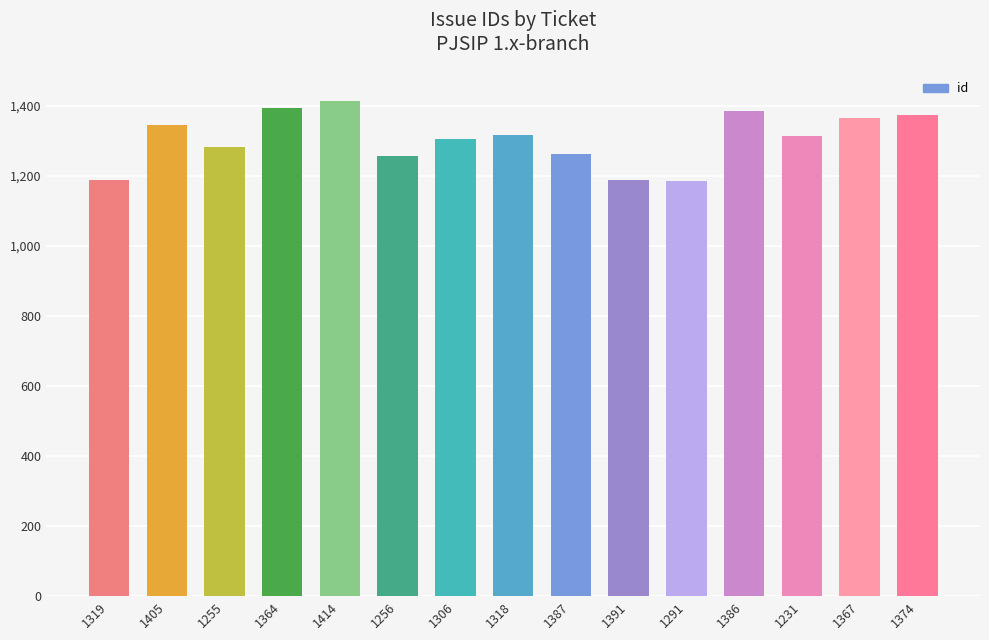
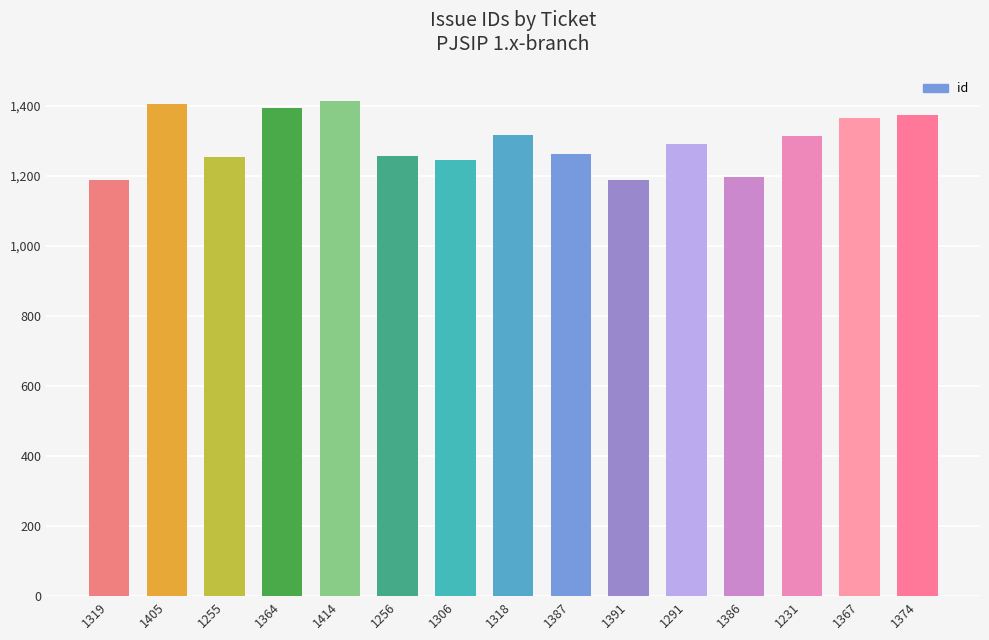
1405: 1,350 -> 1,410
1255: 1,280 -> 1,260
1306: 1,310 -> 1,250
1291: 1,190 -> 1,290
1386: 1,390 -> 1,200
